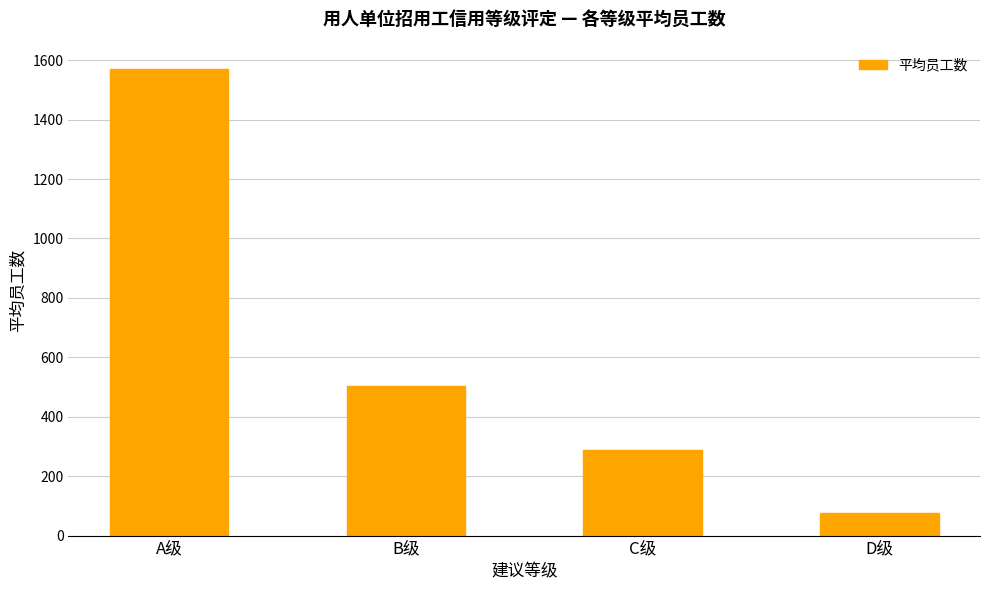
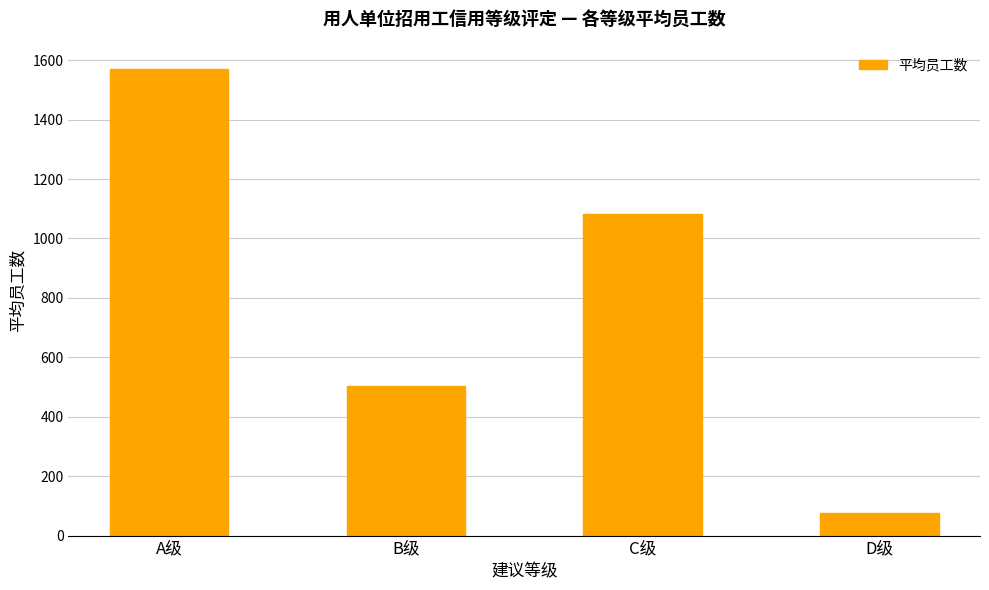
C级: 290 -> 1080
